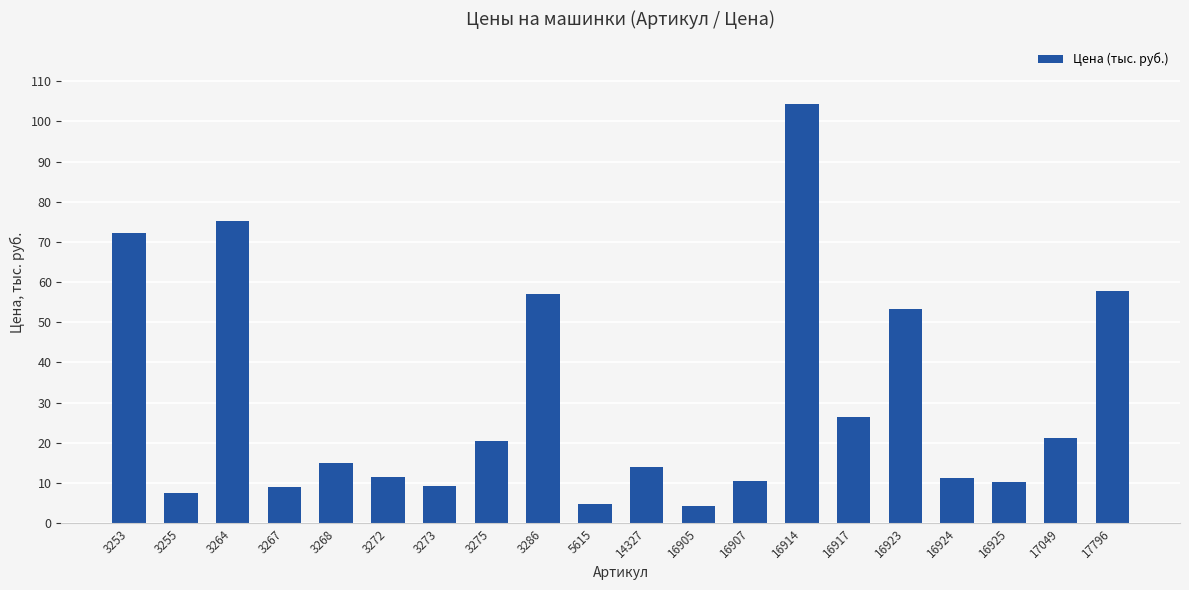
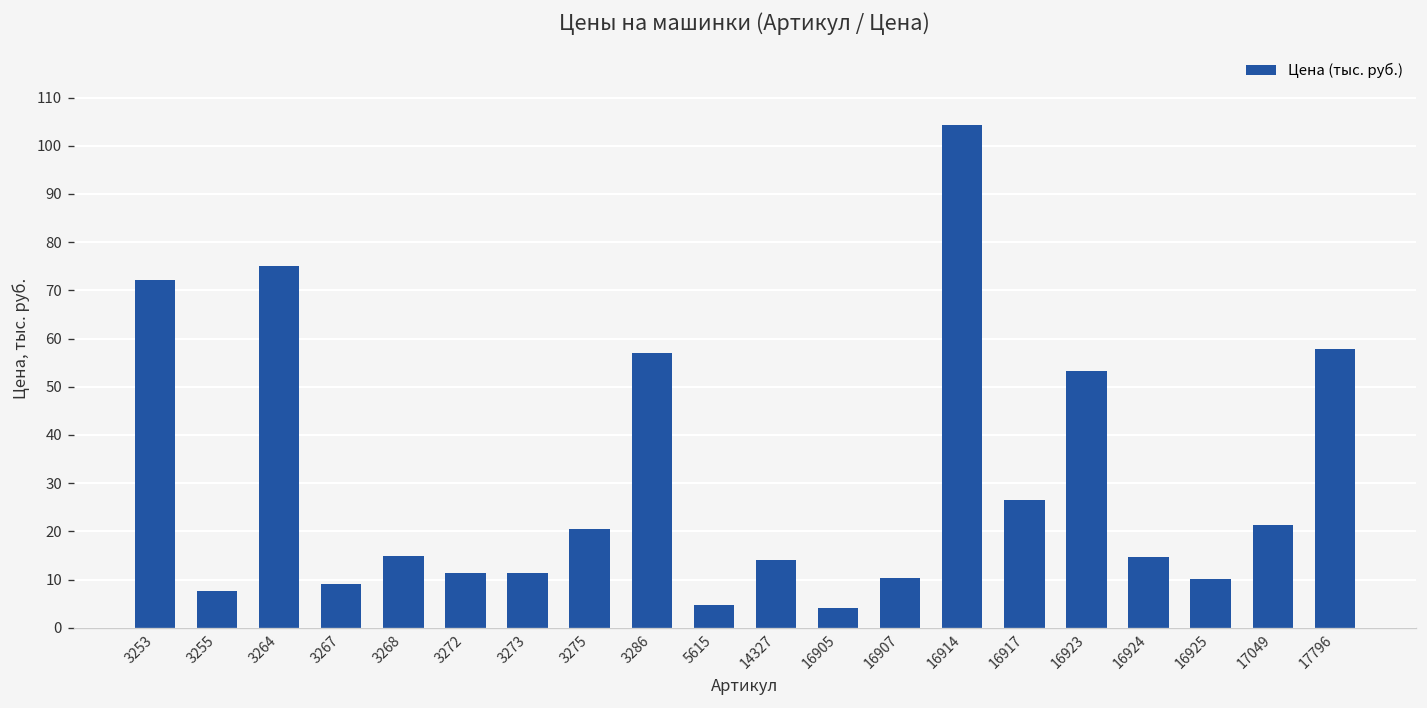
3273: 9 -> 11
16924: 11 -> 15
